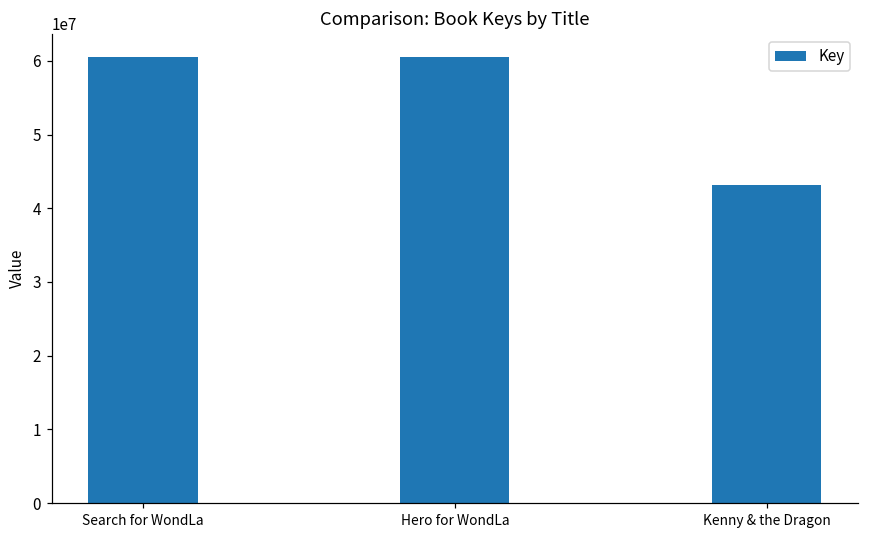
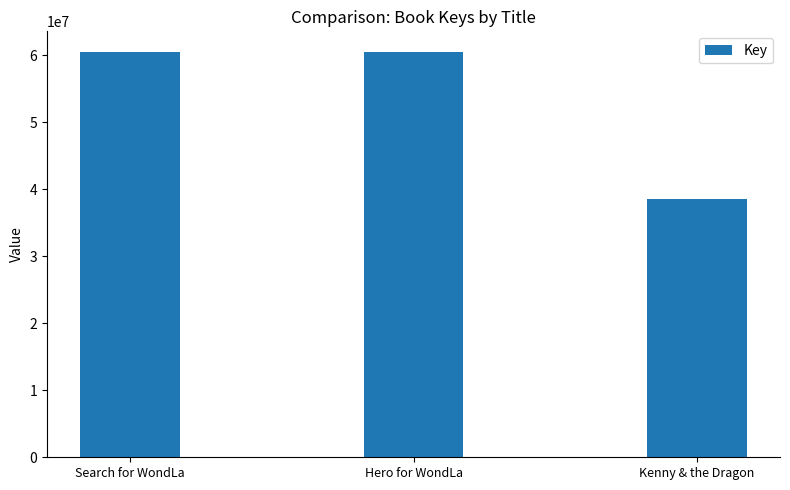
Kenny & the Dragon: 43000000 -> 38000000
